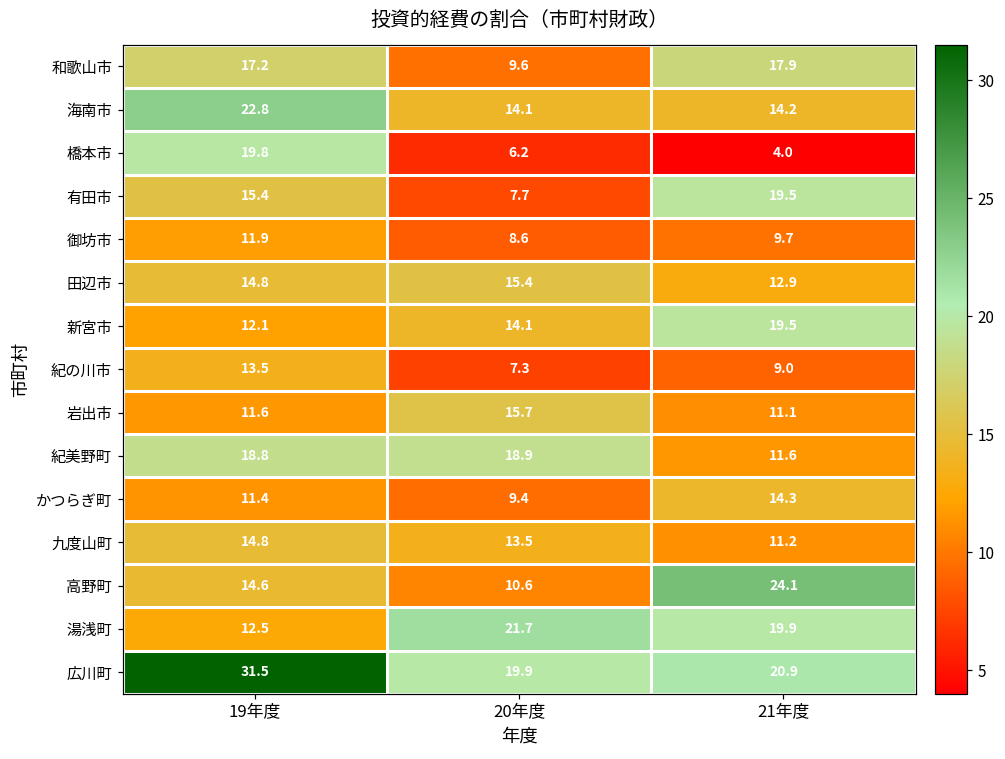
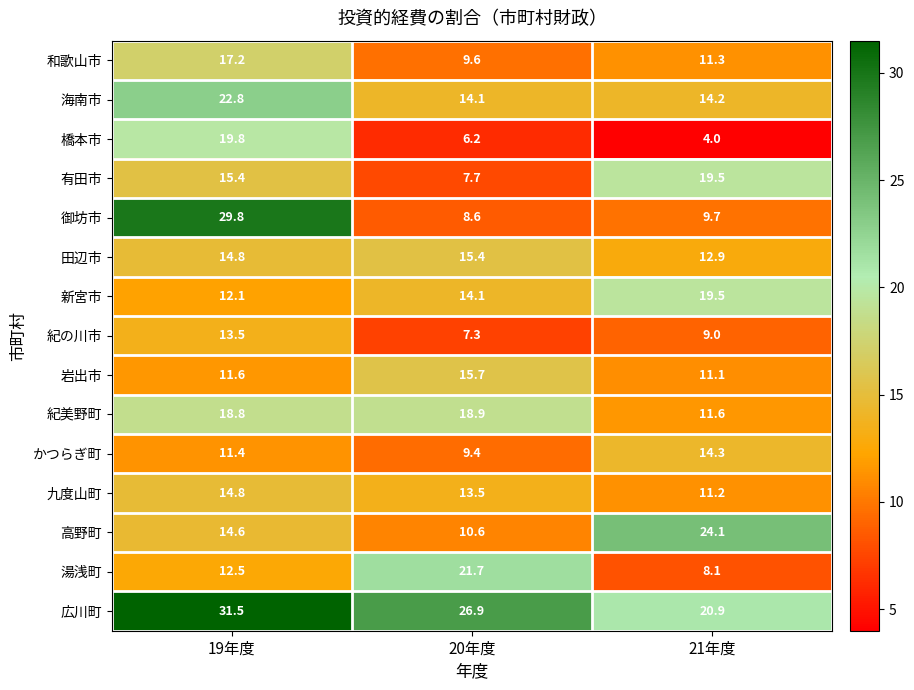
和歌山市, 21年度: 17.9 -> 11.3
御坊市, 19年度: 11.9 -> 29.8
湯浅町, 21年度: 19.9 -> 8.1
広川町, 20年度: 19.9 -> 26.9
